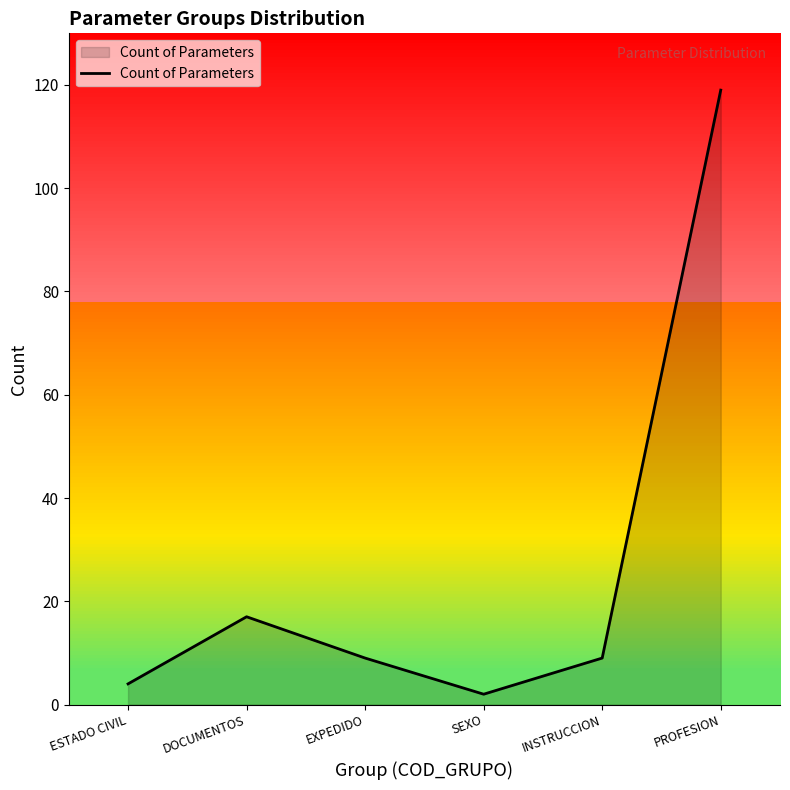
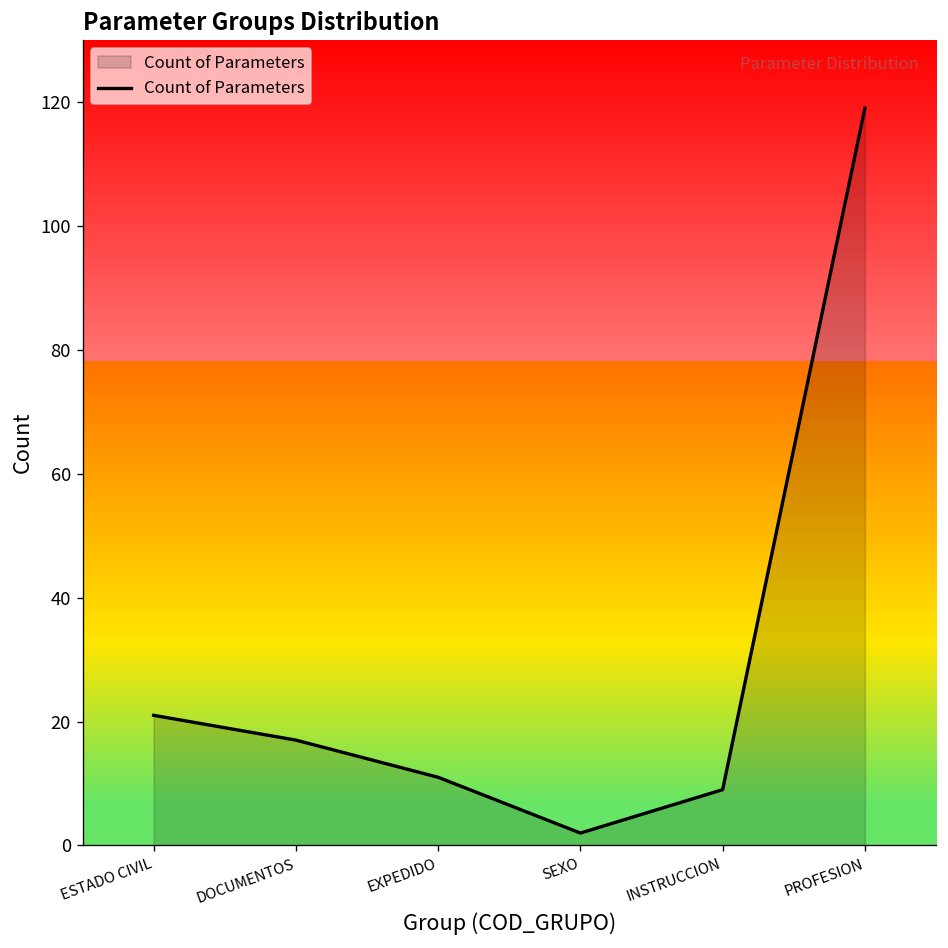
ESTADO CIVIL: 4 -> 21
EXPEDIDO: 9 -> 11
